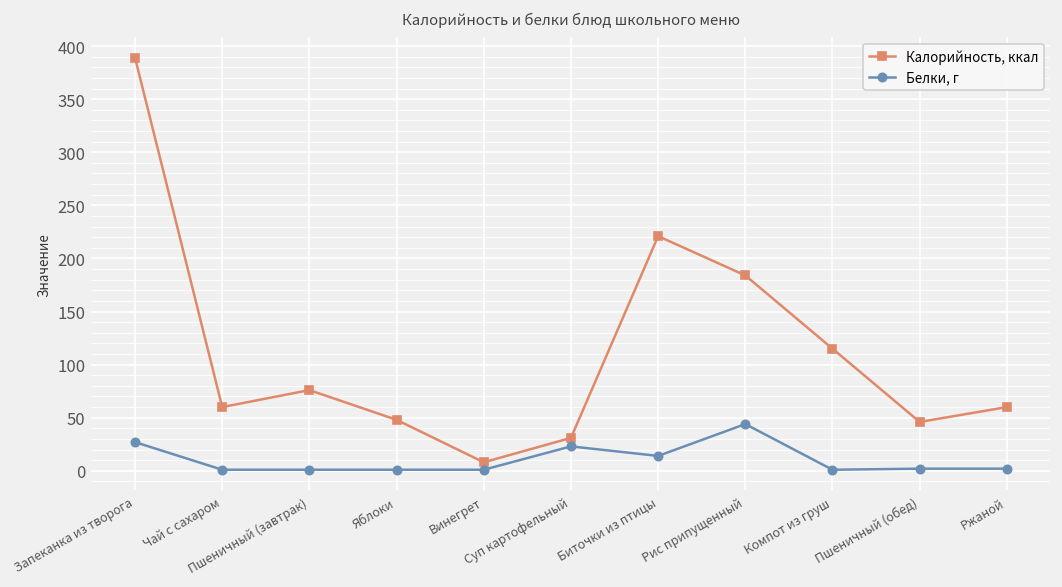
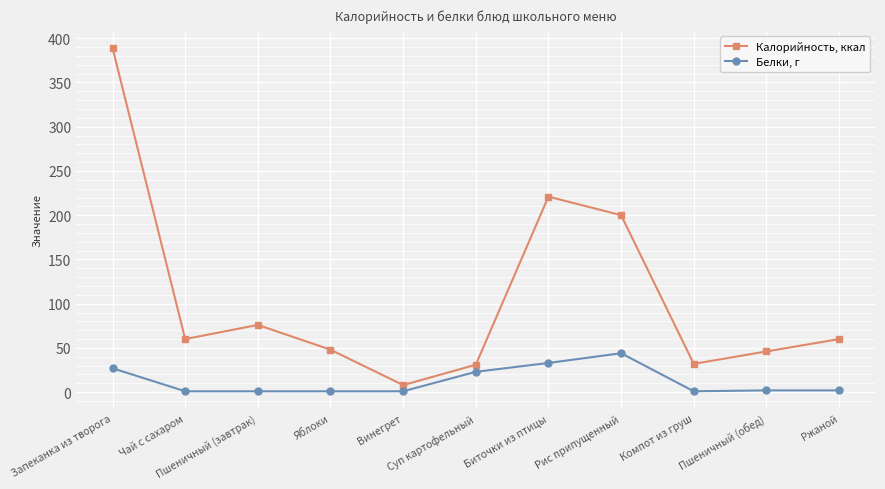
Белки, г, Биточки из птицы: 10 -> 30
Калорийность, ккал, Рис припущенный: 180 -> 200
Калорийность, ккал, Компот из груш: 120 -> 30
